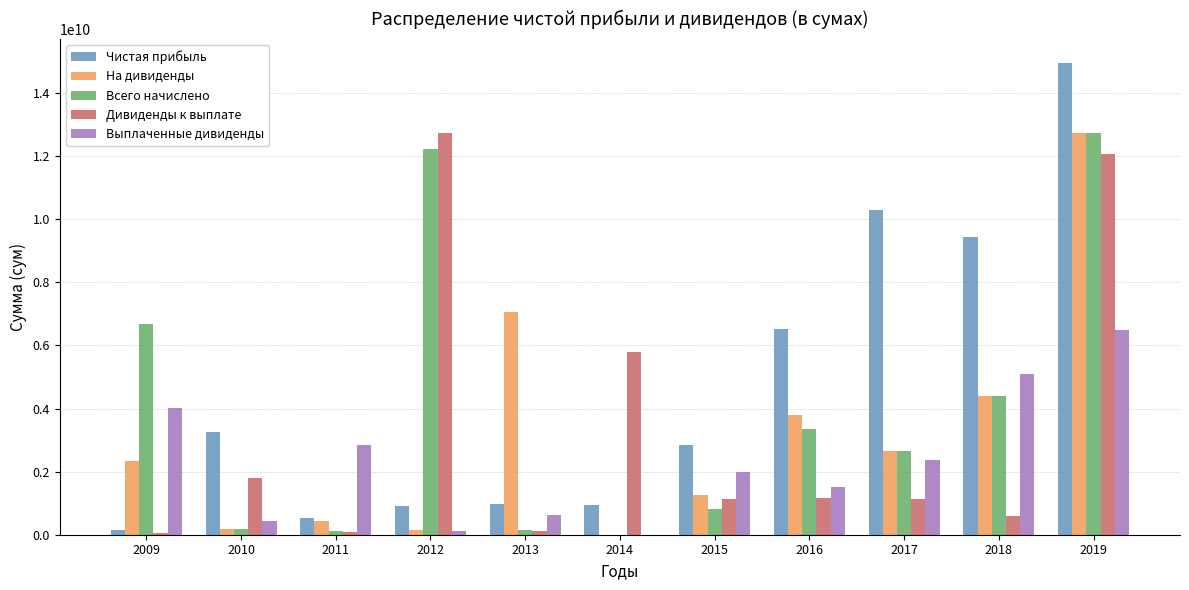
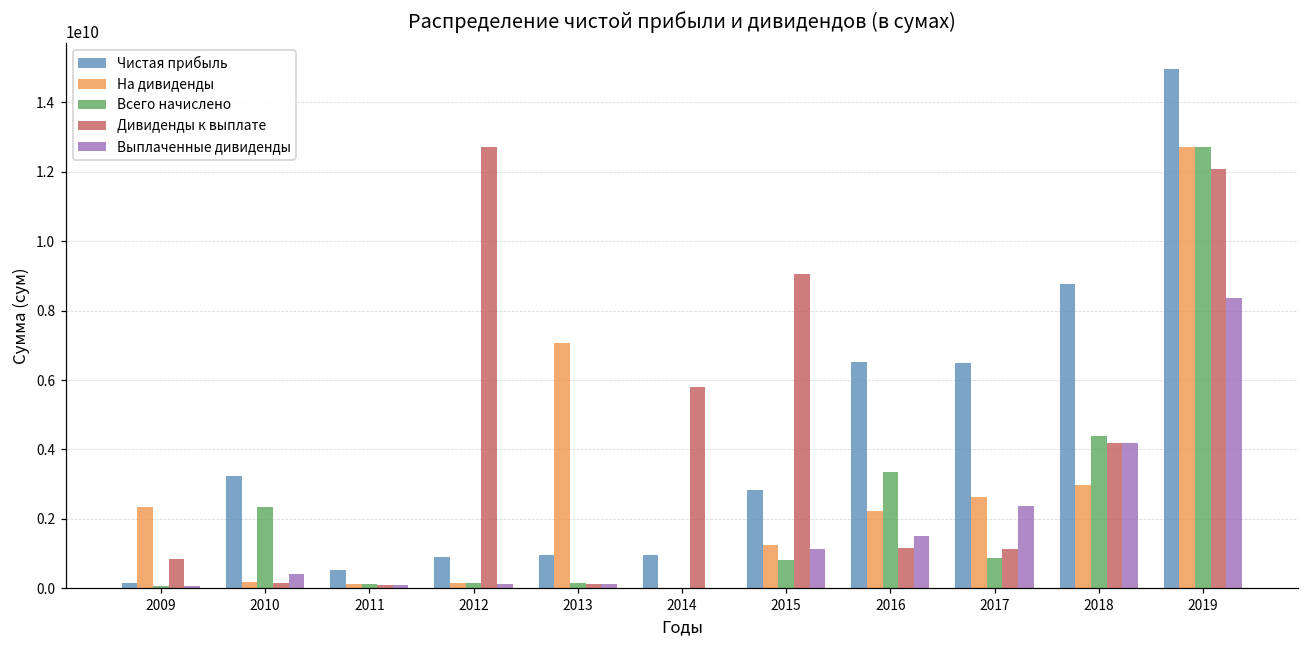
Всего начислено, 2009: 6700000000 -> 100000000
Дивиденды к выплате, 2009: 100000000 -> 800000000
Выплаченные дивиденды, 2009: 4000000000 -> 100000000
Всего начислено, 2010: 200000000 -> 2400000000
Дивиденды к выплате, 2010: 1800000000 -> 200000000
На дивиденды, 2011: 400000000 -> 100000000
Выплаченные дивиденды, 2011: 2800000000 -> 100000000
Всего начислено, 2012: 12200000000 -> 100000000
Выплаченные дивиденды, 2013: 600000000 -> 100000000
Дивиденды к выплате, 2015: 1100000000 -> 9000000000
Выплаченные дивиденды, 2015: 2000000000 -> 1100000000
На дивиденды, 2016: 3800000000 -> 2200000000
Чистая прибыль, 2017: 10300000000 -> 6500000000
Всего начислено, 2017: 2600000000 -> 900000000
Чистая прибыль, 2018: 9400000000 -> 8800000000
На дивиденды, 2018: 4400000000 -> 3000000000
Дивиденды к выплате, 2018: 600000000 -> 4200000000
Выплаченные дивиденды, 2018: 5100000000 -> 4200000000
Выплаченные дивиденды, 2019: 6500000000 -> 8400000000
